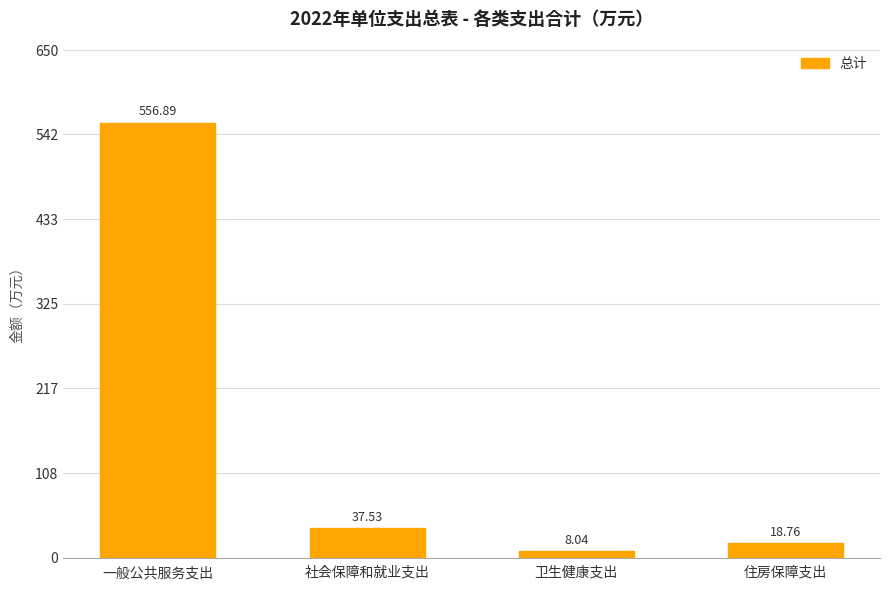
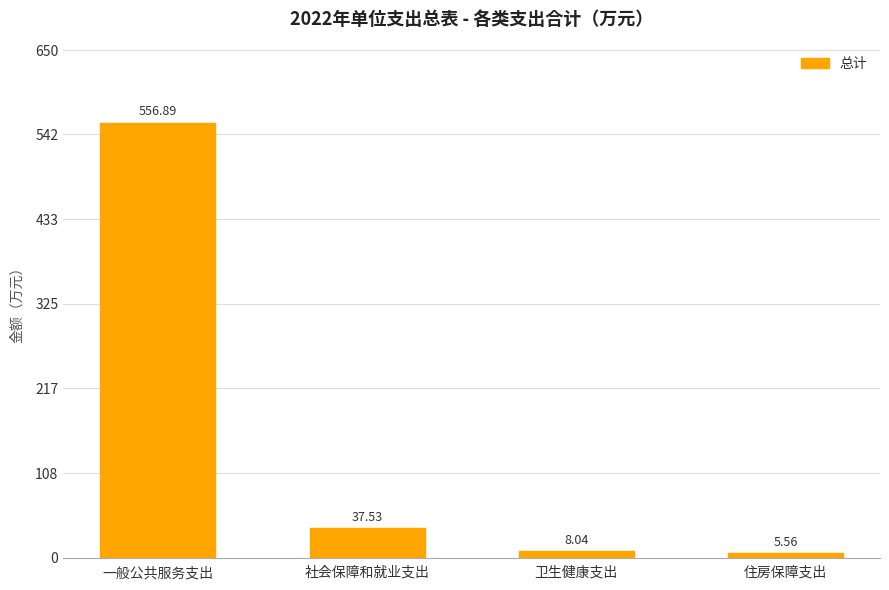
住房保障支出: 18.76 -> 5.56
